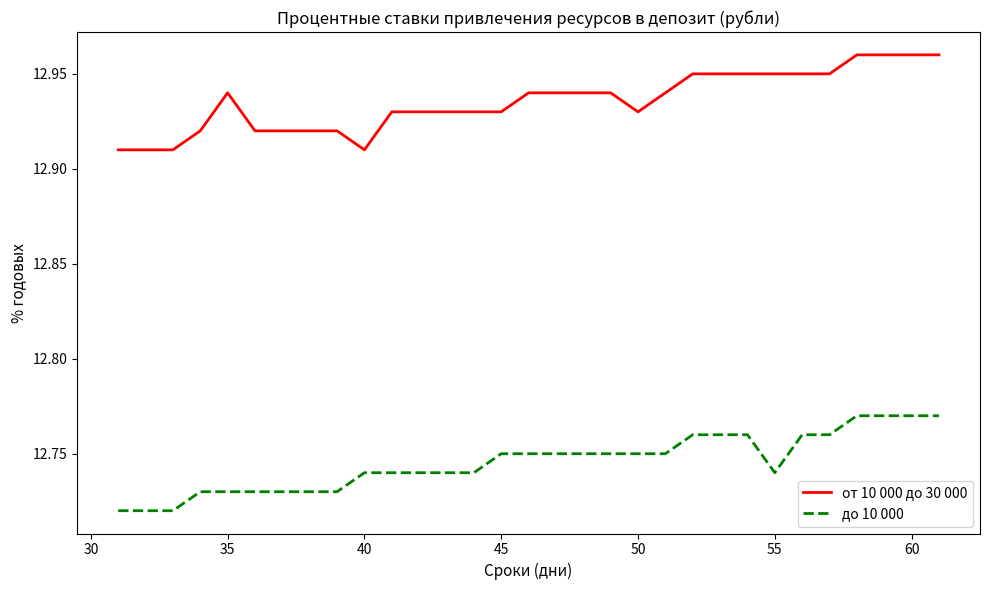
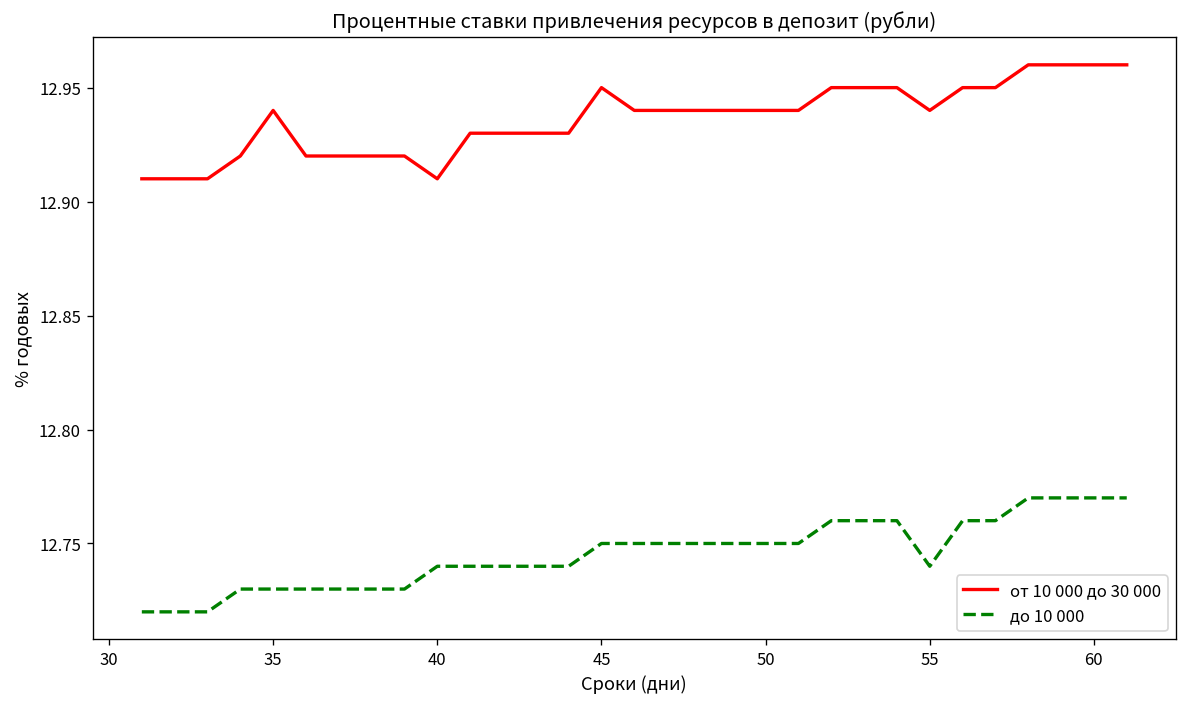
от 10 000 до 30 000, 45: 12.93 -> 12.95
от 10 000 до 30 000, 50: 12.93 -> 12.94
от 10 000 до 30 000, 55: 12.95 -> 12.94
